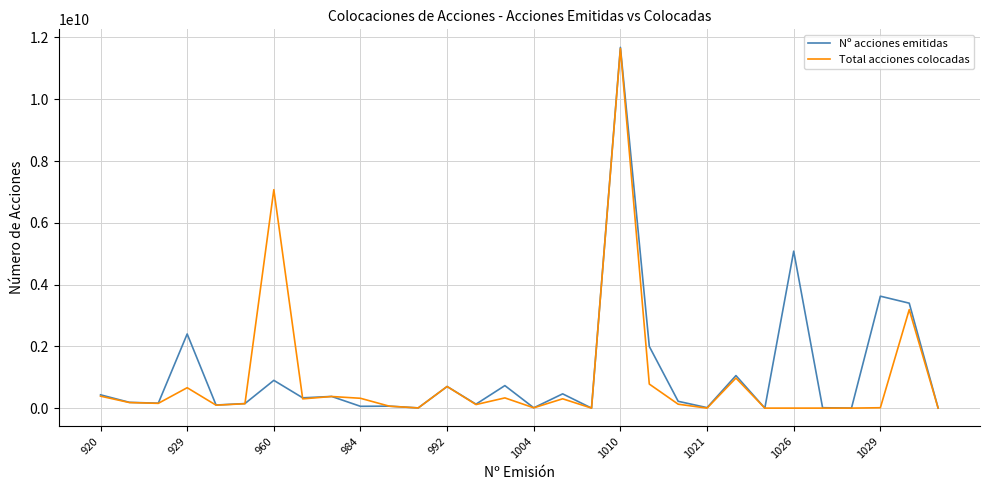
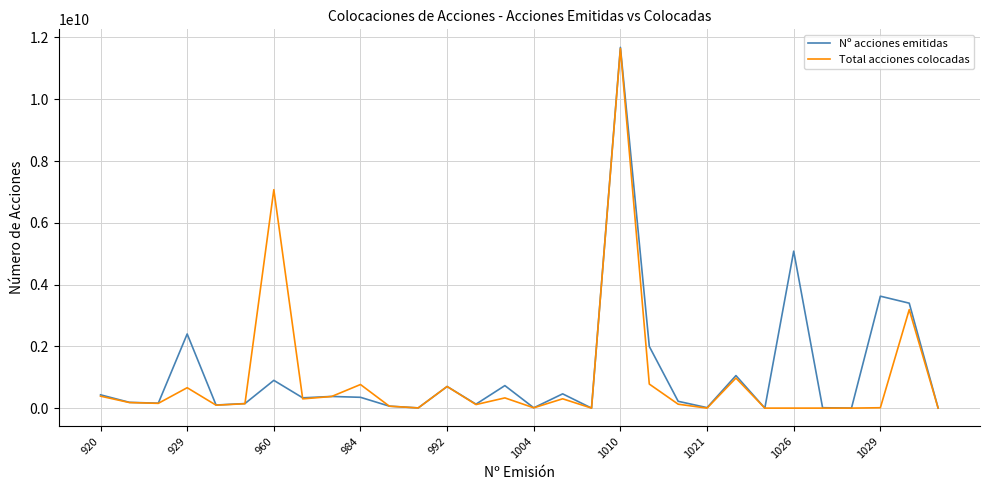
Nº acciones emitidas, 984: 100000000 -> 400000000
Total acciones colocadas, 984: 300000000 -> 800000000
